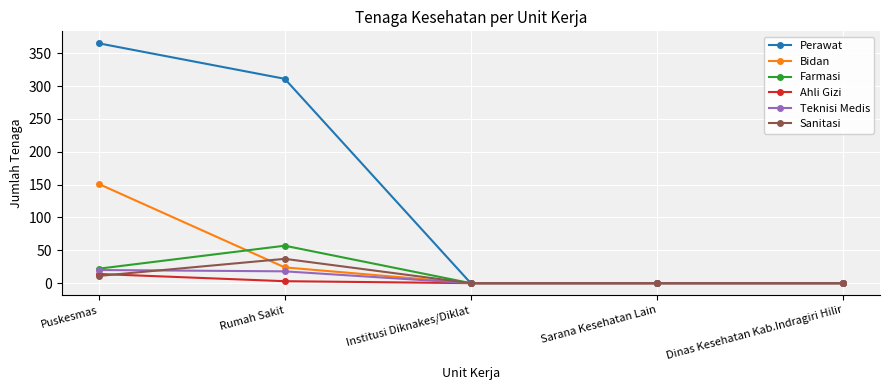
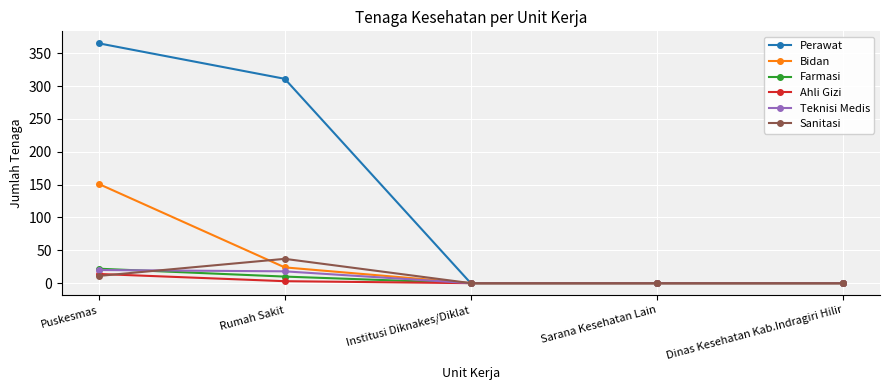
Farmasi, Rumah Sakit: 60 -> 10
